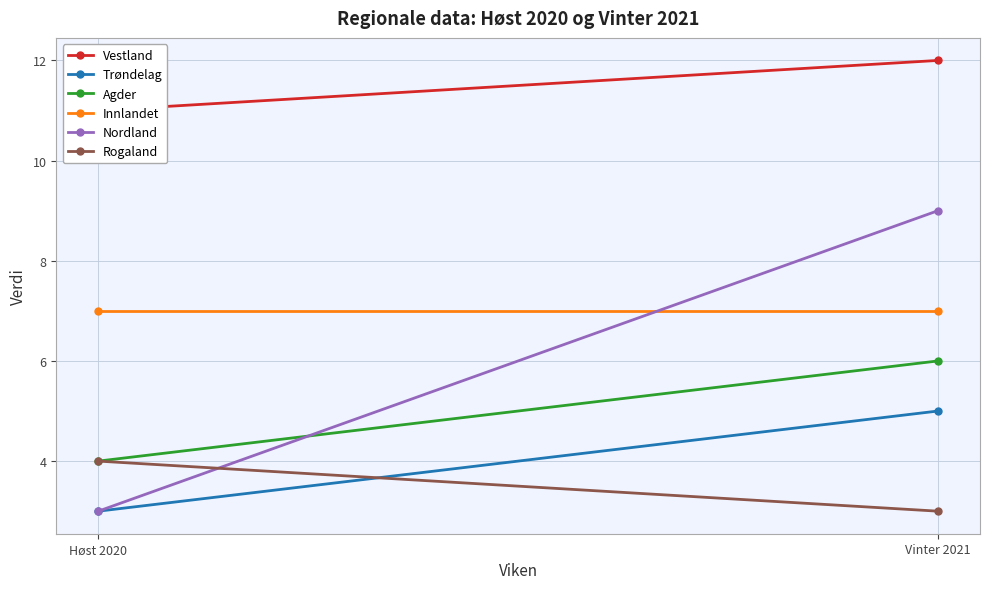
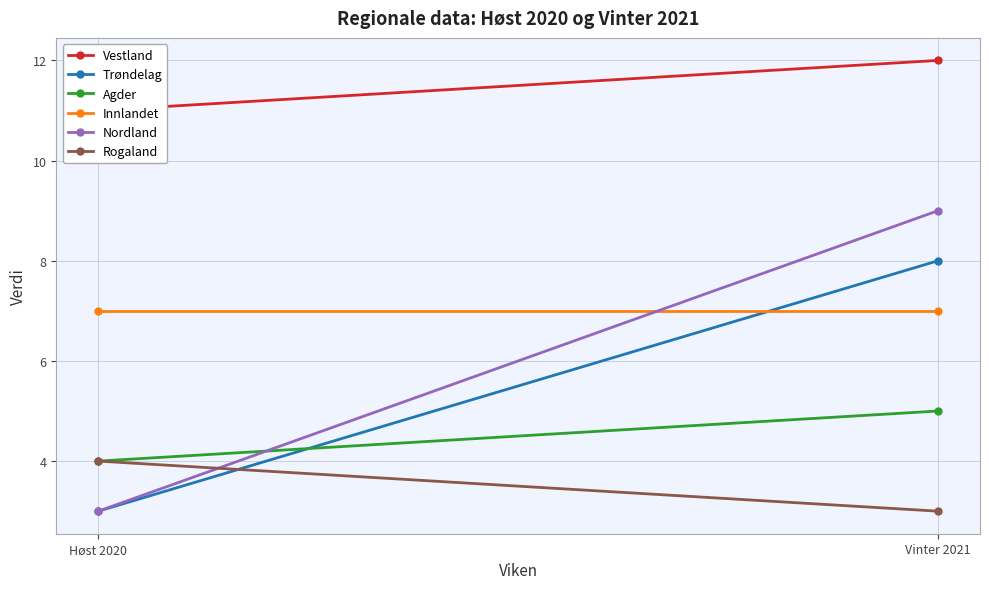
Trøndelag, Vinter 2021: 5 -> 8
Agder, Vinter 2021: 6 -> 5
